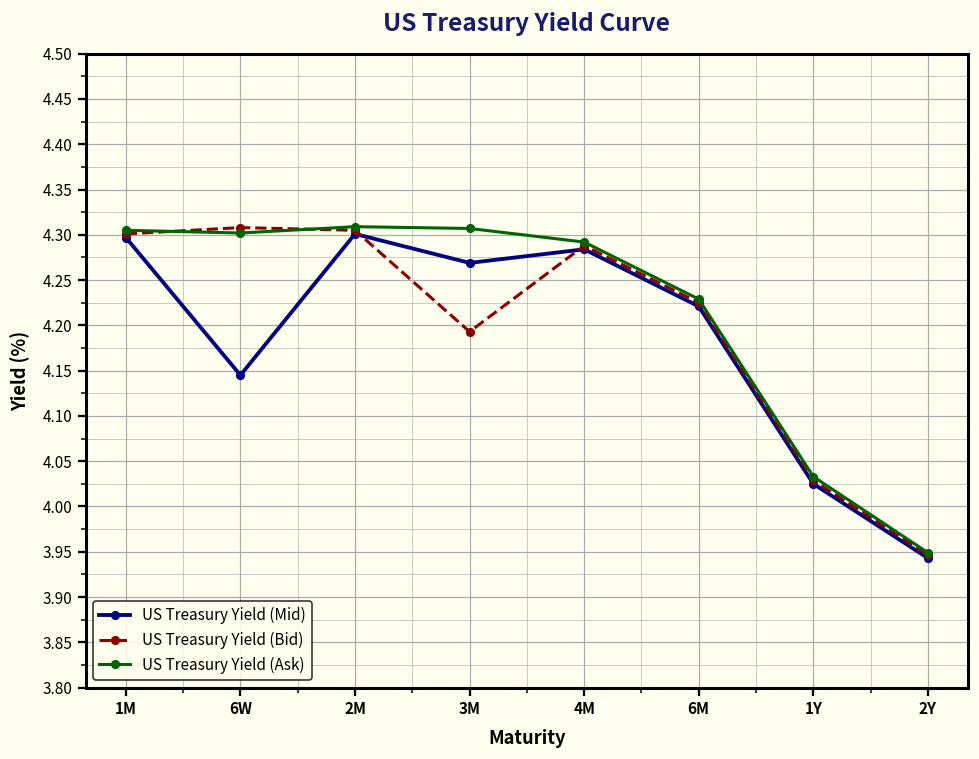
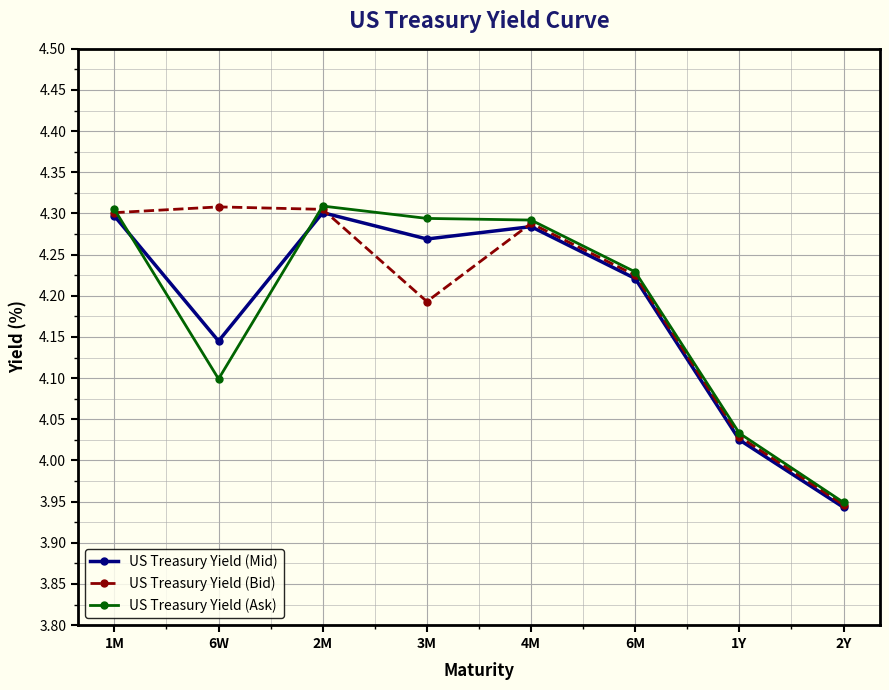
US Treasury Yield (Ask), 6W: 4.30 -> 4.10
US Treasury Yield (Ask), 3M: 4.31 -> 4.29
